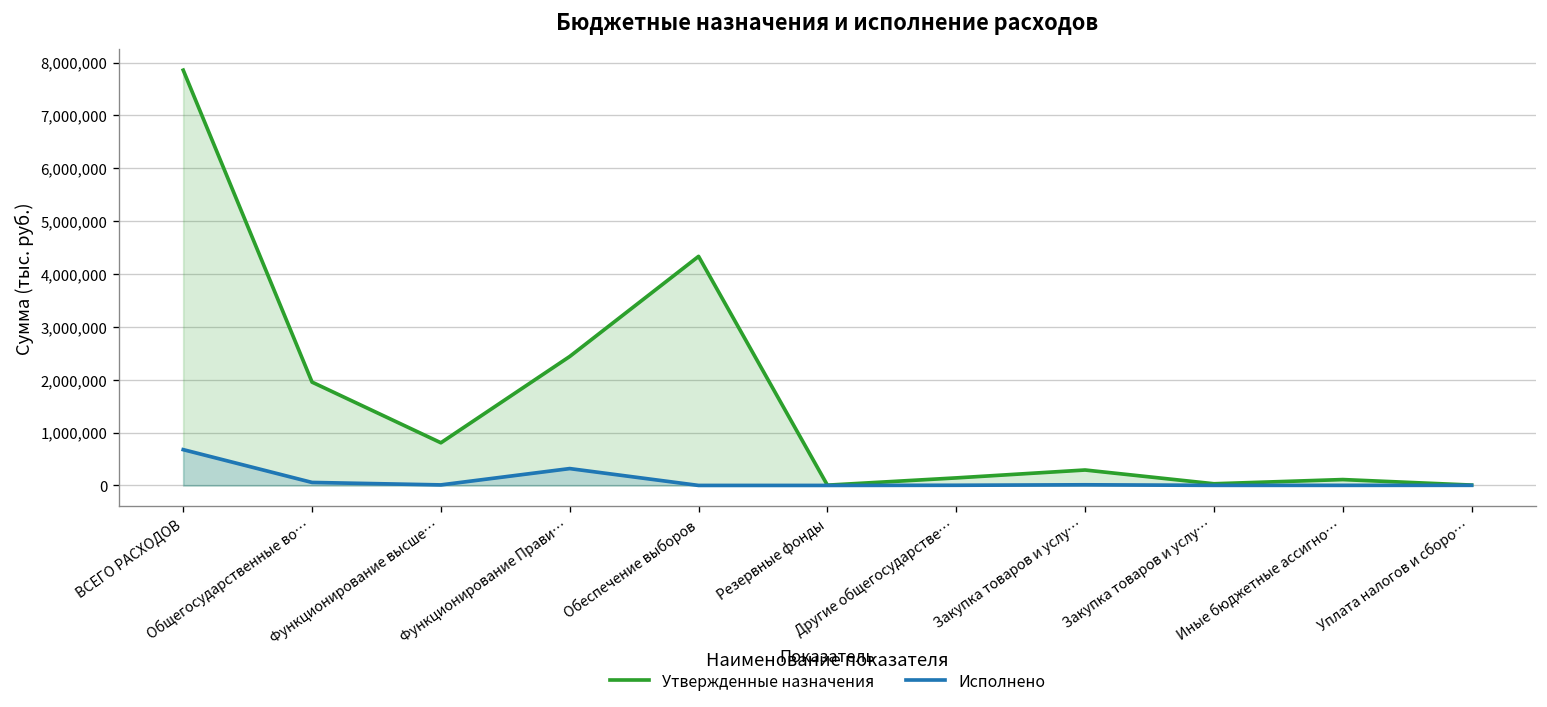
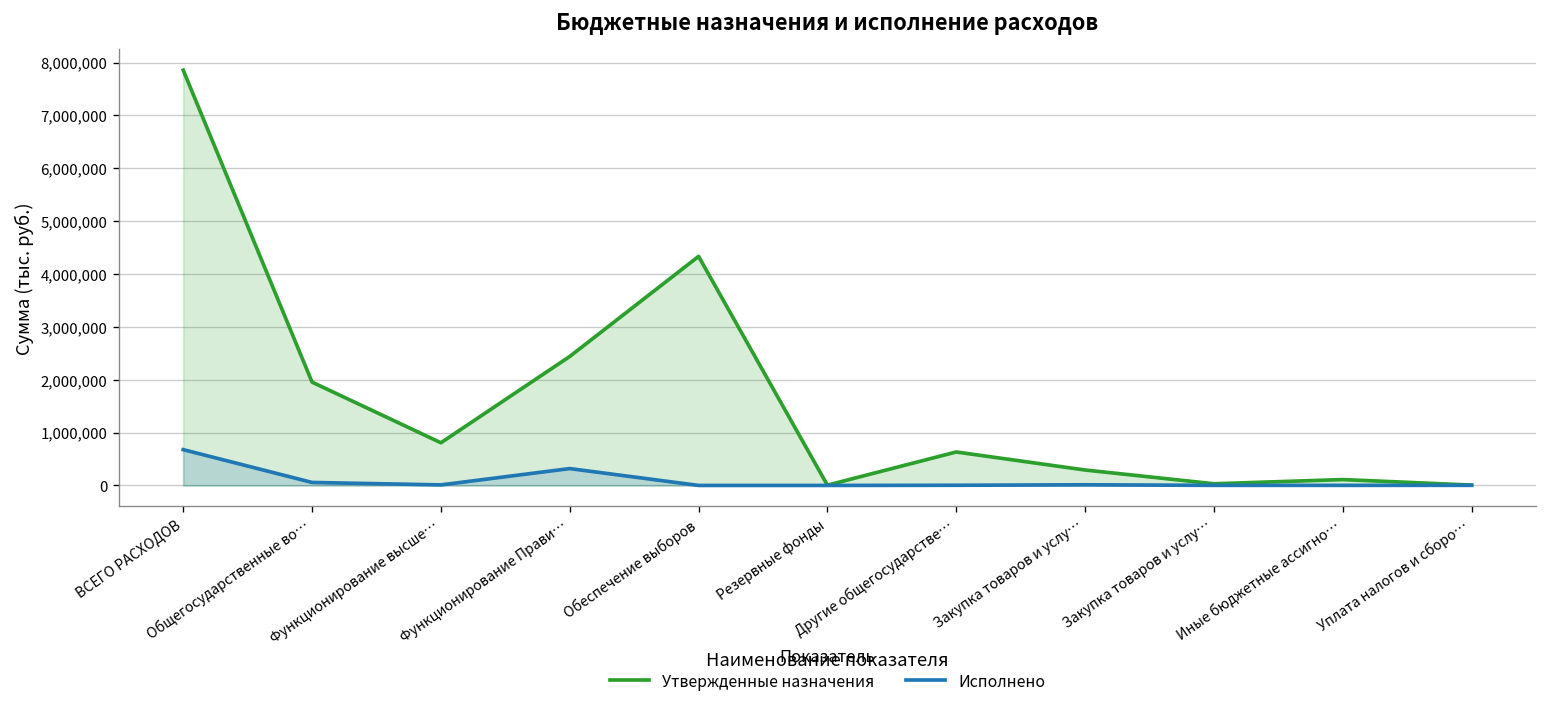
Утвержденные назначения, Другие общегосударстве…: 100,000 -> 600,000
